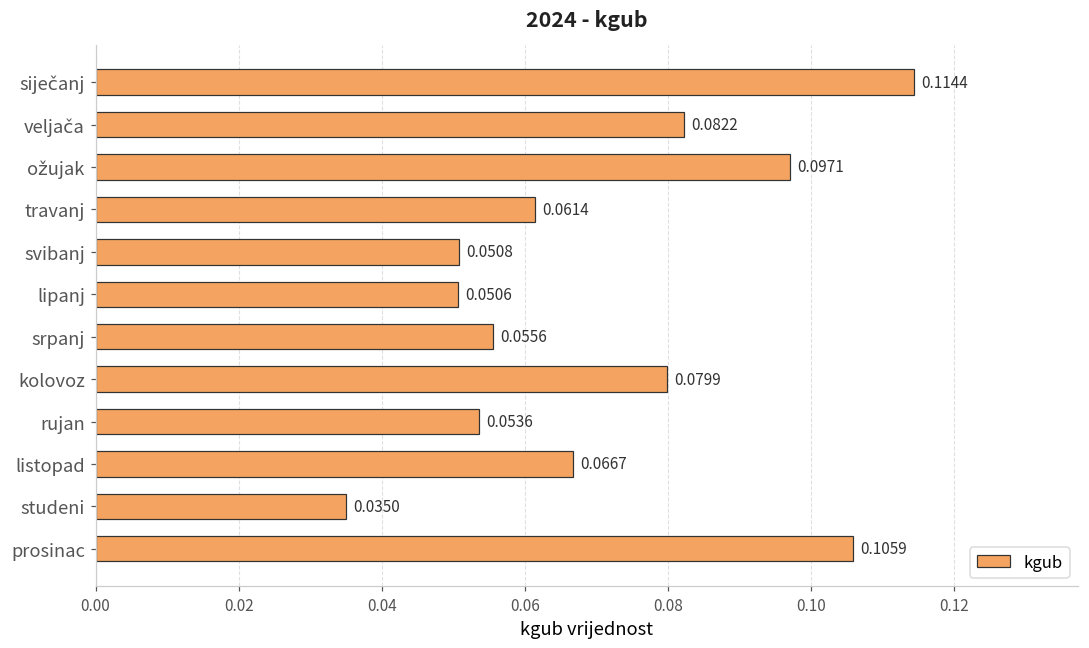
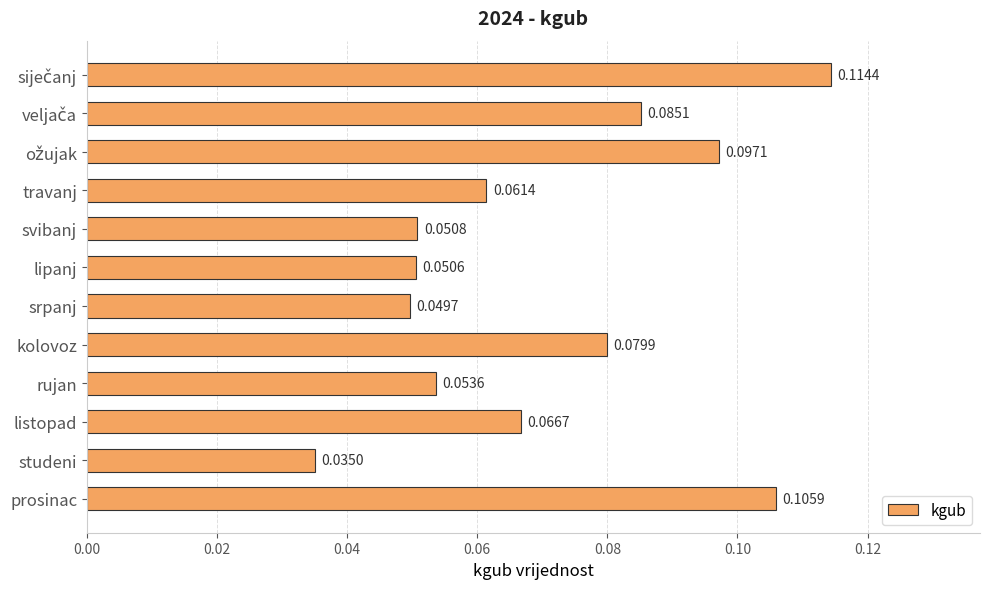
veljača: 0.0822 -> 0.0851
srpanj: 0.0556 -> 0.0497
